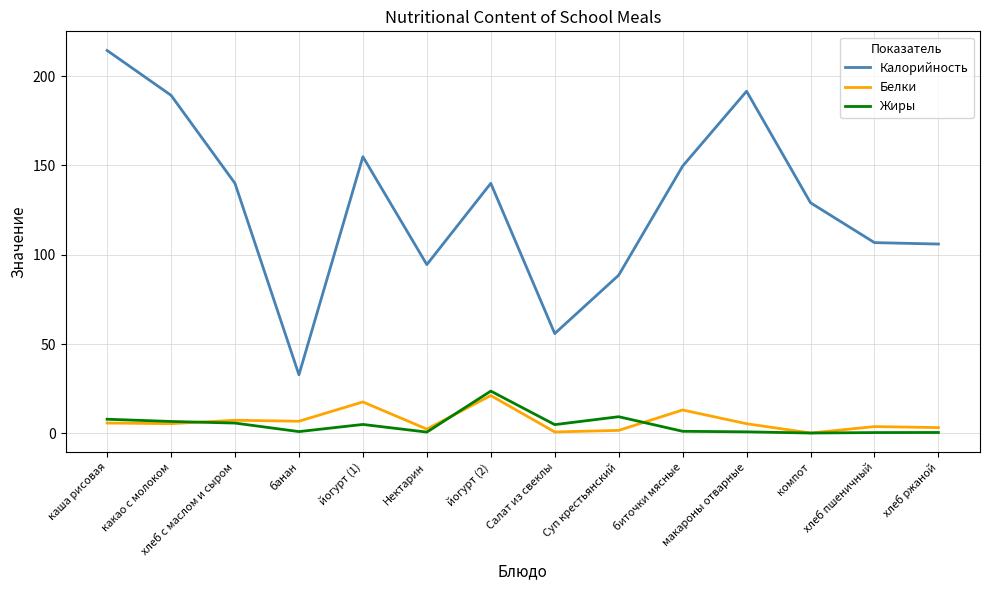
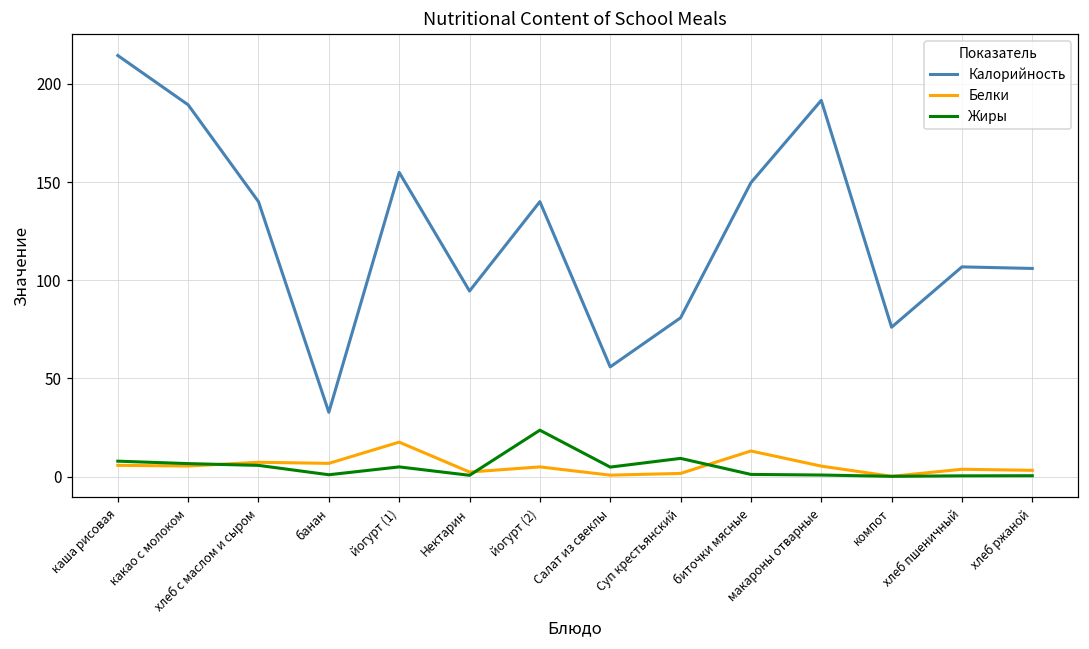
Белки, йогурт (2): 21 -> 5
Калорийность, Суп крестьянский: 89 -> 81
Калорийность, компот: 129 -> 76
